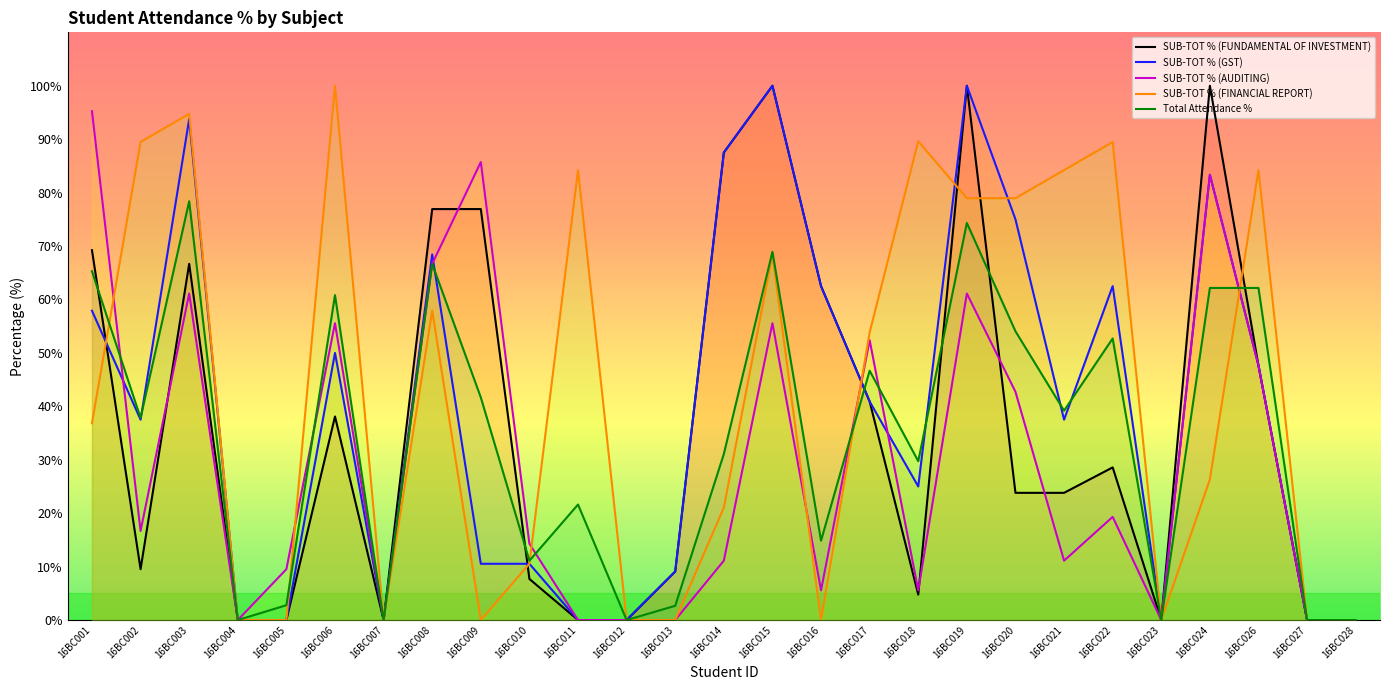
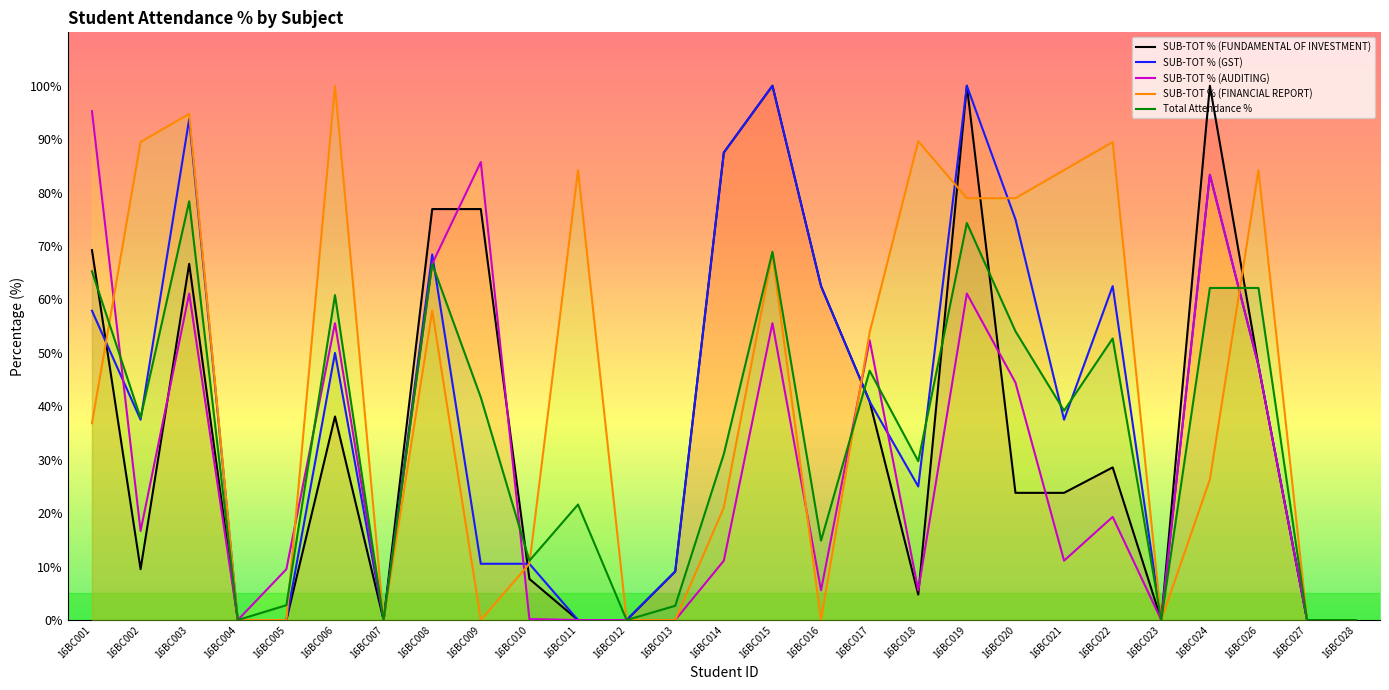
SUB-TOT % (AUDITING), 16BC010: 14% -> 0%
SUB-TOT % (AUDITING), 16BC020: 43% -> 44%
